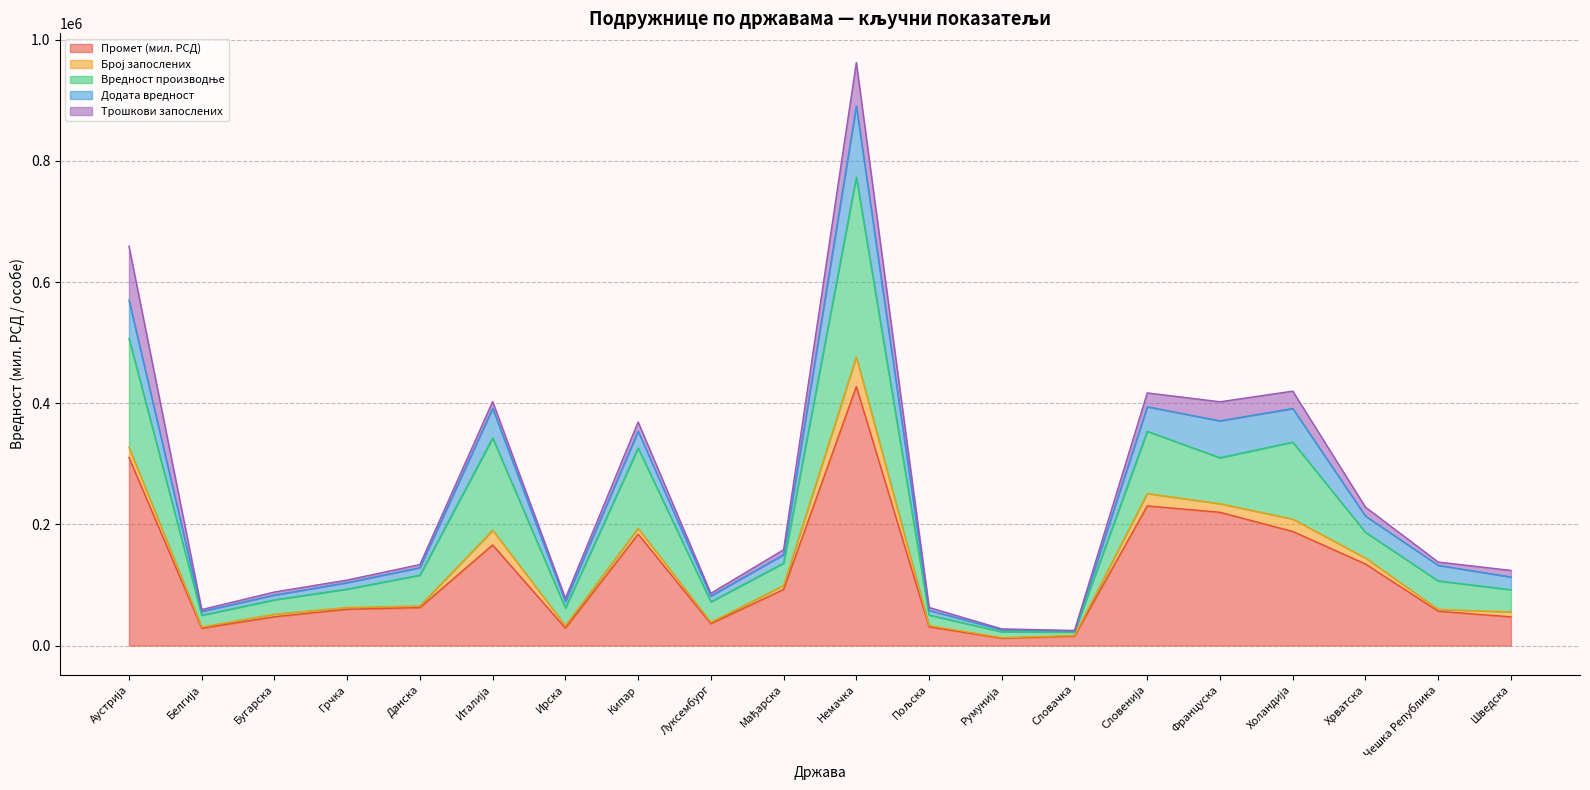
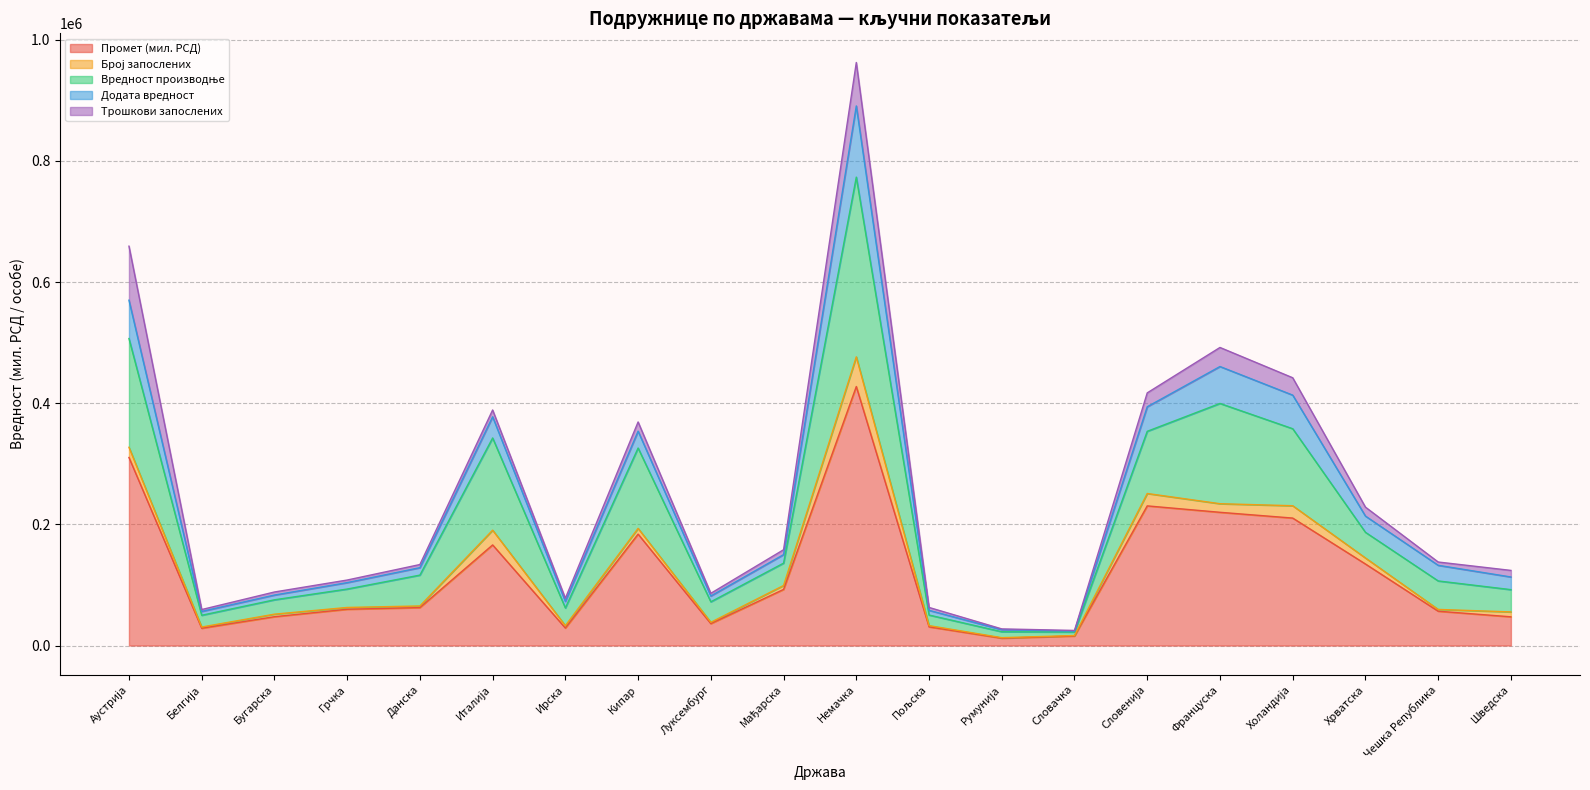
Додата вредност, Италија: 50000 -> 30000
Вредност производње, Француска: 80000 -> 170000
Промет (мил. РСД), Холандија: 190000 -> 210000
